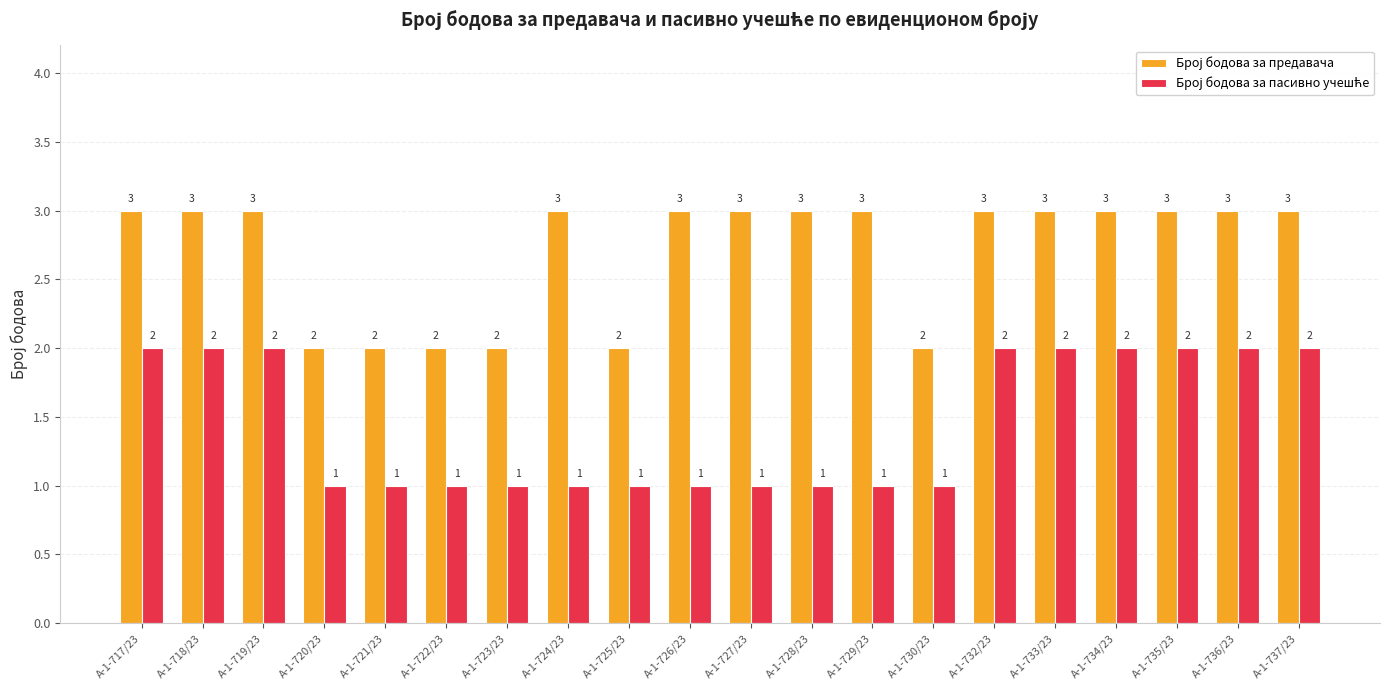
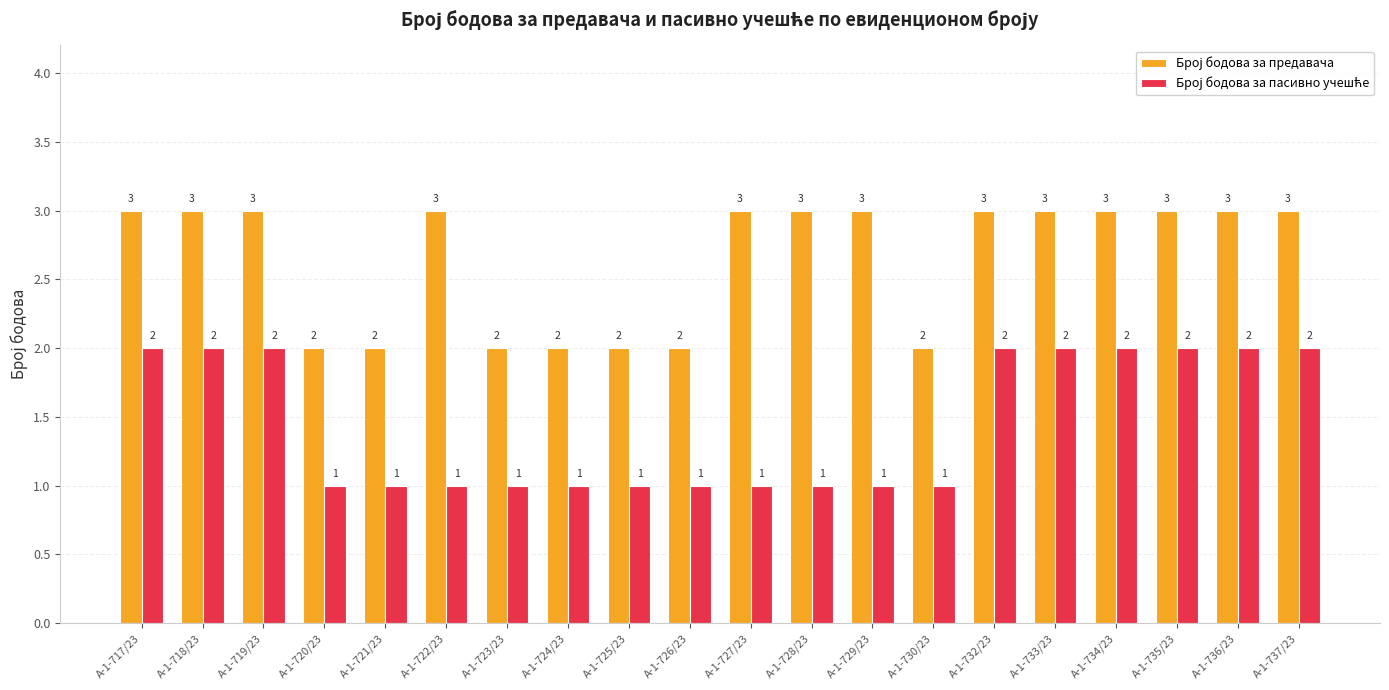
Број бодова за предавача, А-1-722/23: 2 -> 3
Број бодова за предавача, А-1-724/23: 3 -> 2
Број бодова за предавача, А-1-726/23: 3 -> 2
